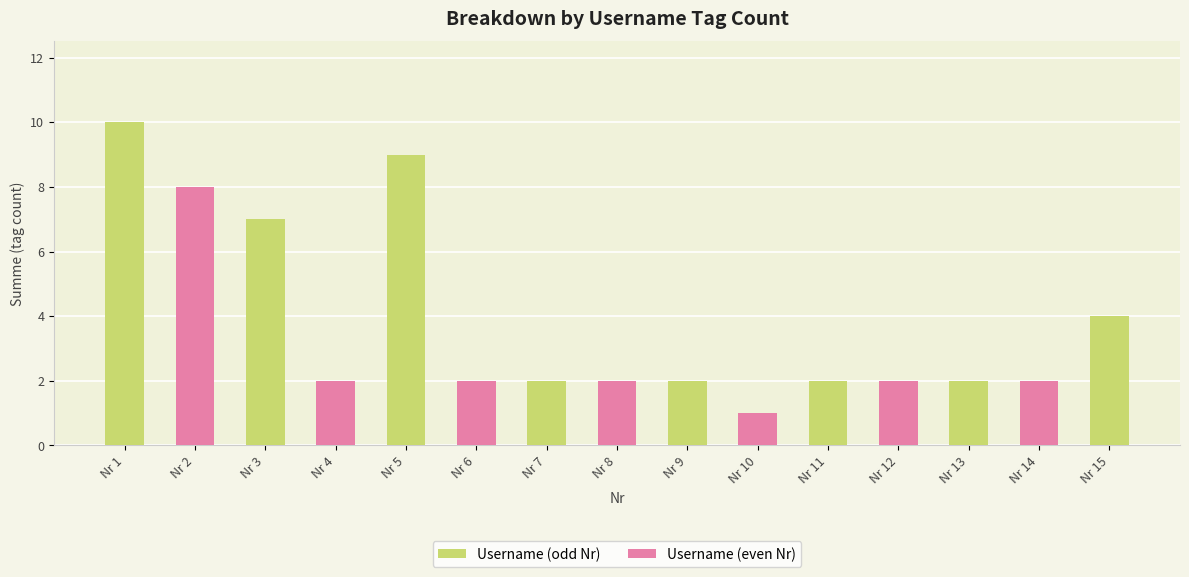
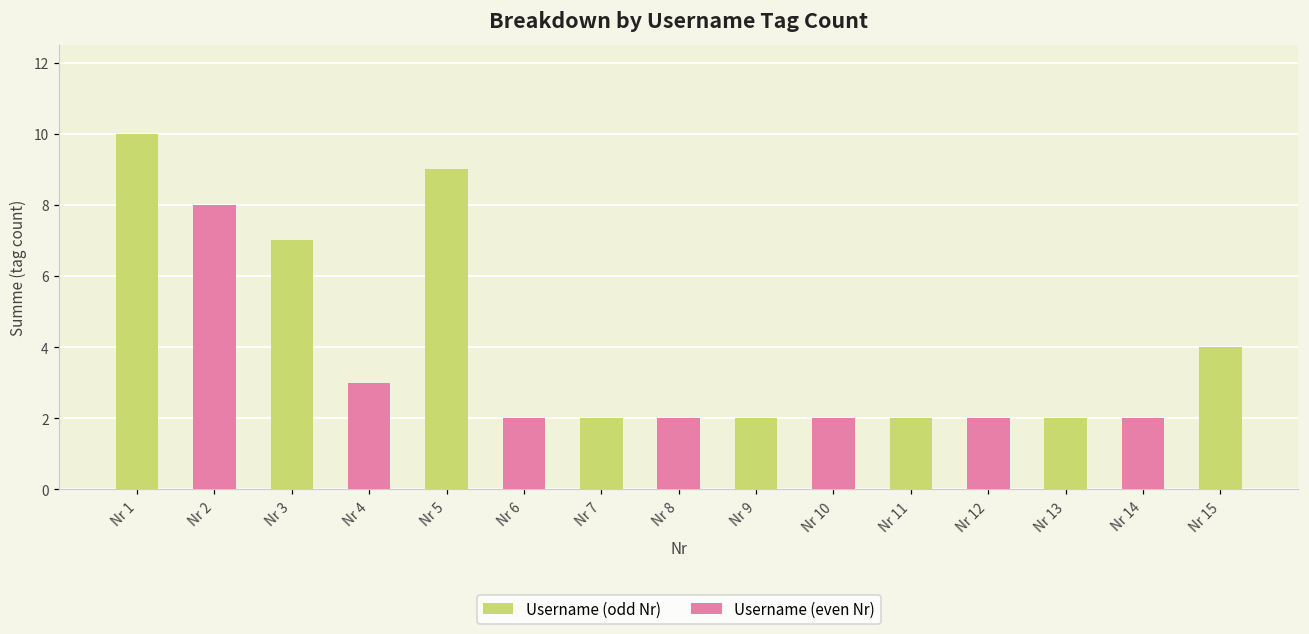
Nr 4: 2 -> 3
Nr 10: 1 -> 2
